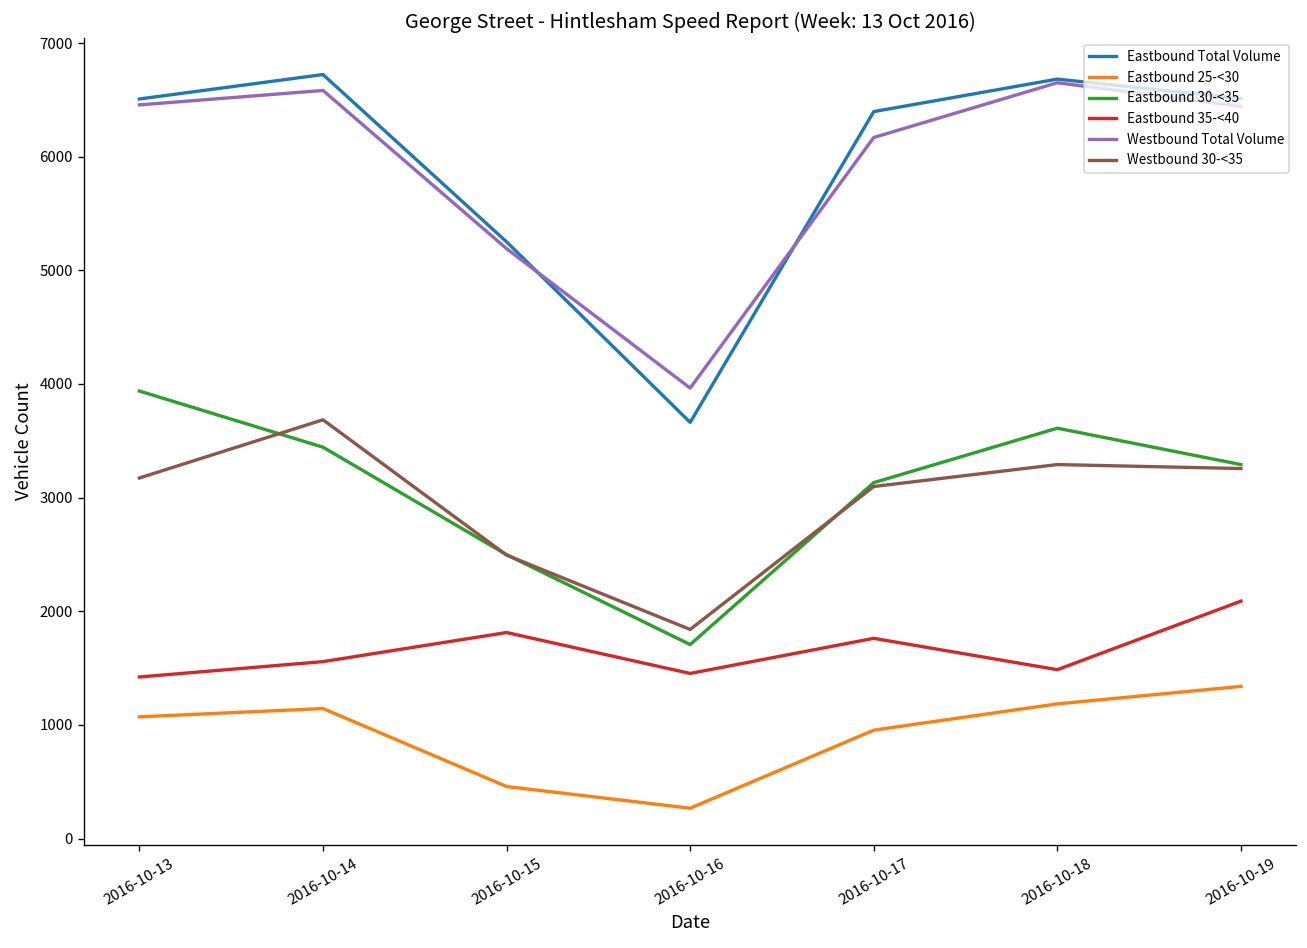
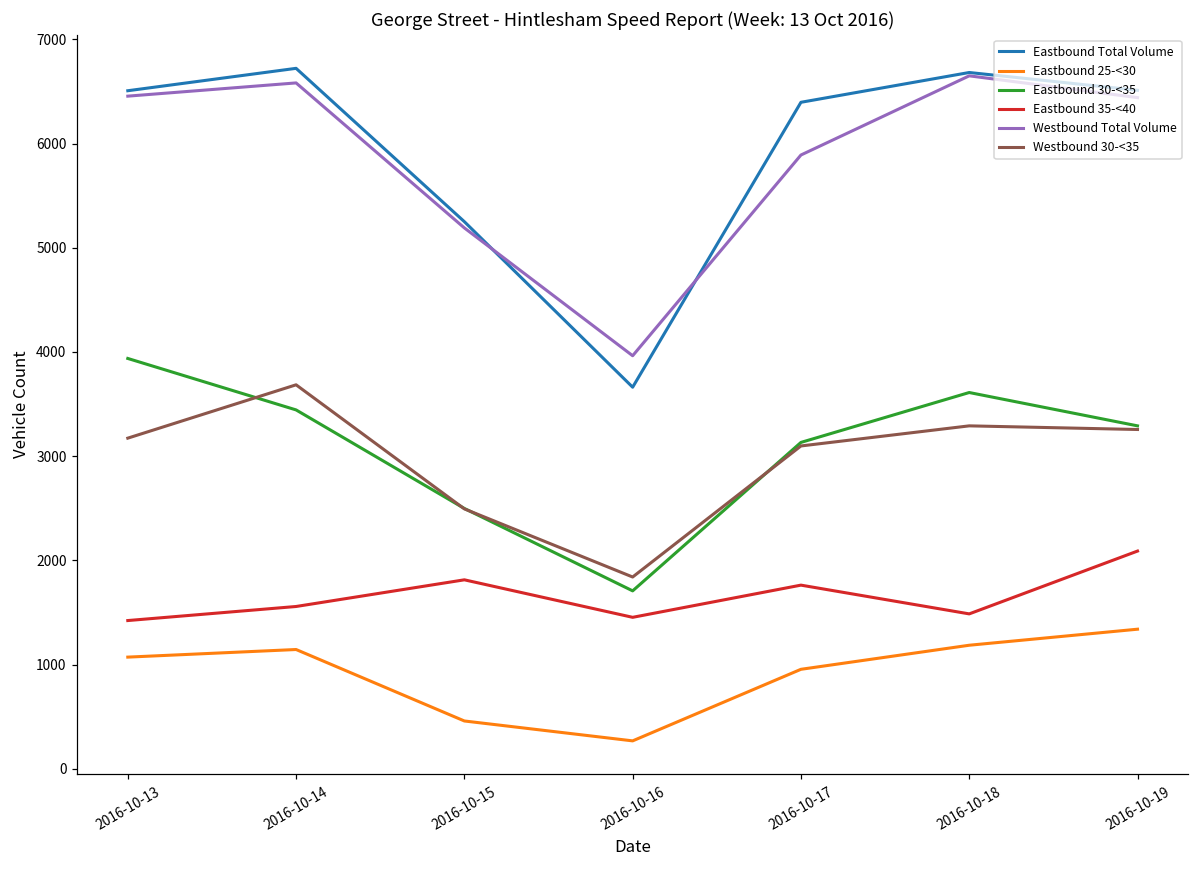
Westbound Total Volume, 2016-10-17: 6200 -> 5900
